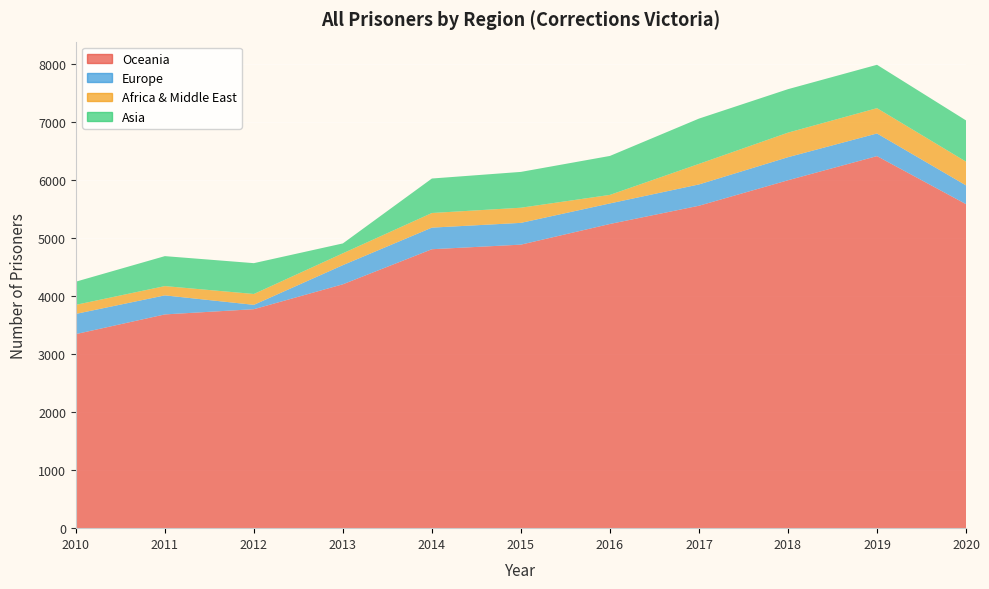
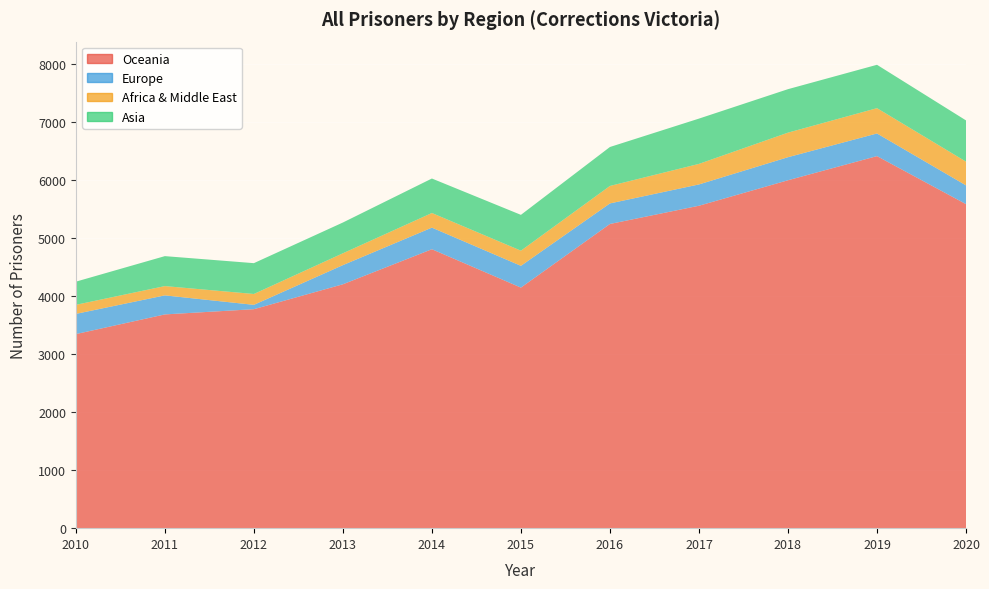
Asia, 2013: 200 -> 500
Oceania, 2015: 4900 -> 4100
Africa & Middle East, 2016: 100 -> 300
